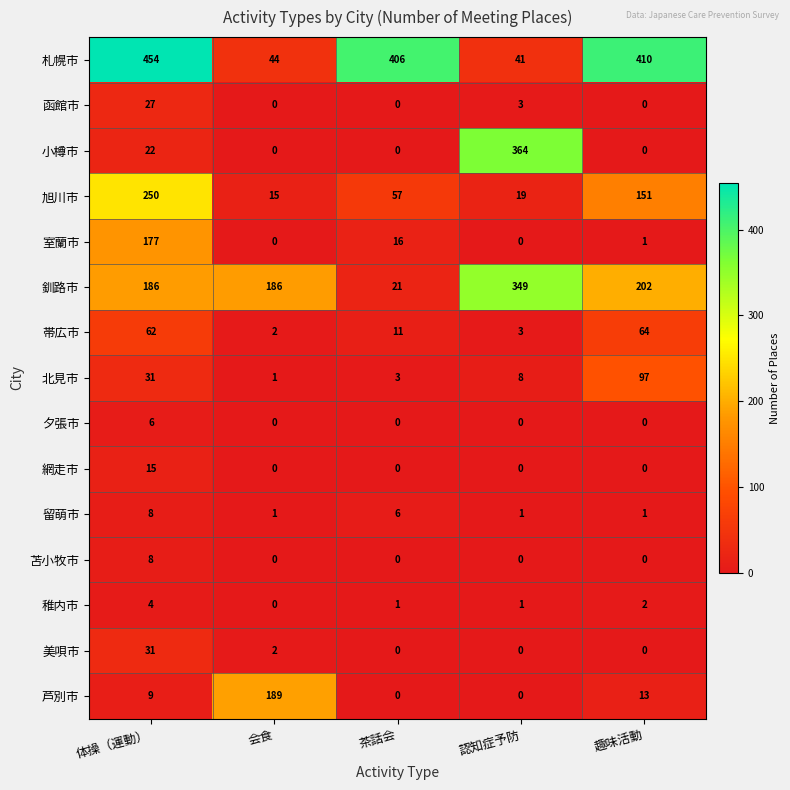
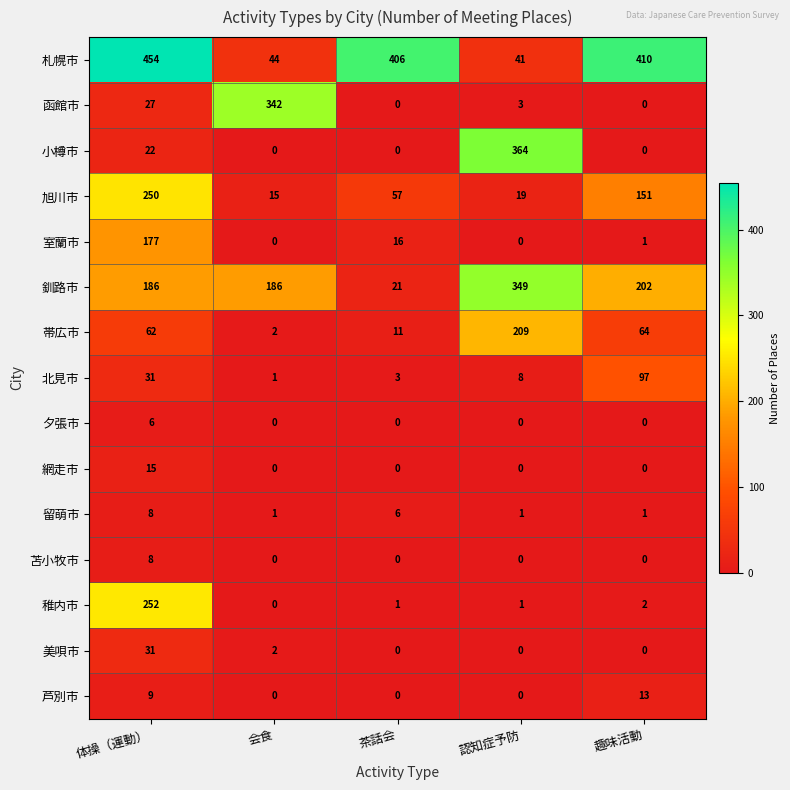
函館市, 会食: 0 -> 342
帯広市, 認知症予防: 3 -> 209
稚内市, 体操（運動）: 4 -> 252
芦別市, 会食: 189 -> 0
